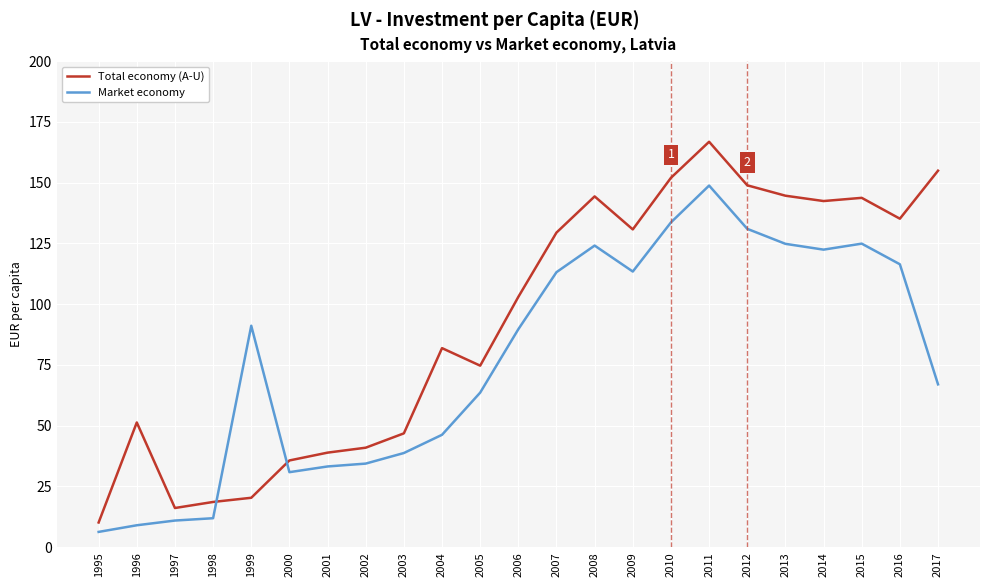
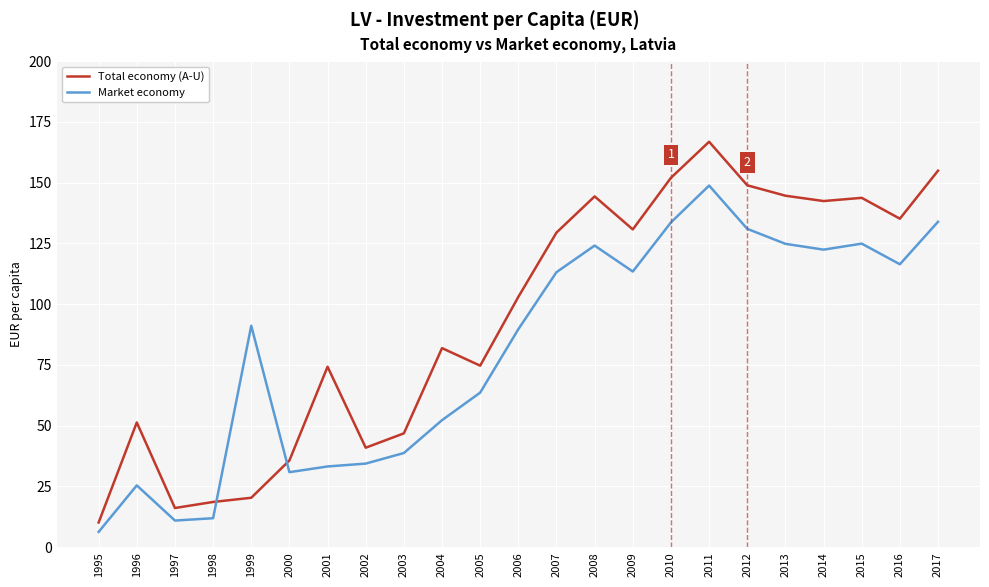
Market economy, 1996: 9 -> 25
Total economy (A-U), 2001: 39 -> 74
Market economy, 2004: 46 -> 52
Market economy, 2017: 67 -> 134
